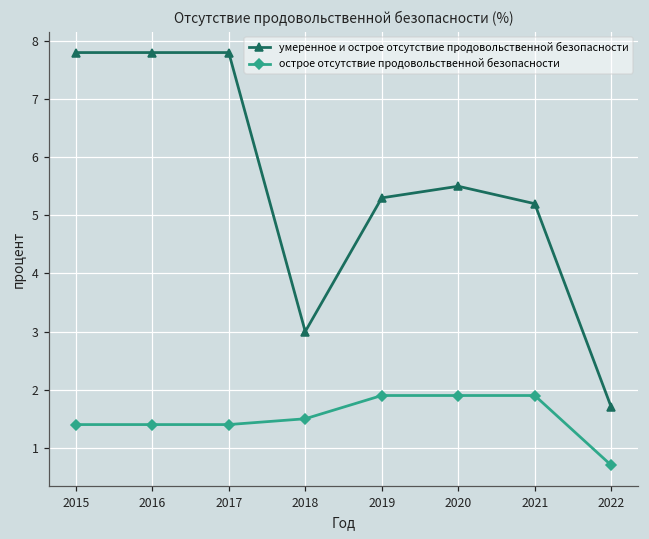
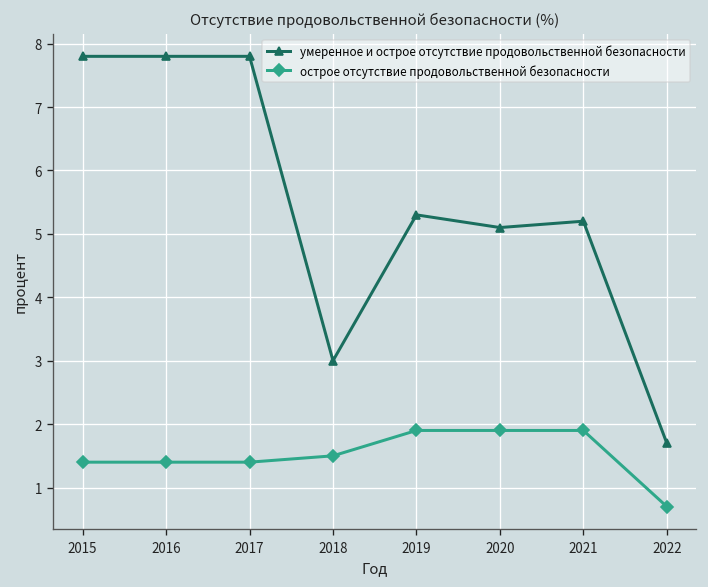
умеренное и острое отсутствие продовольственной безопасности, 2020: 5.5 -> 5.1
